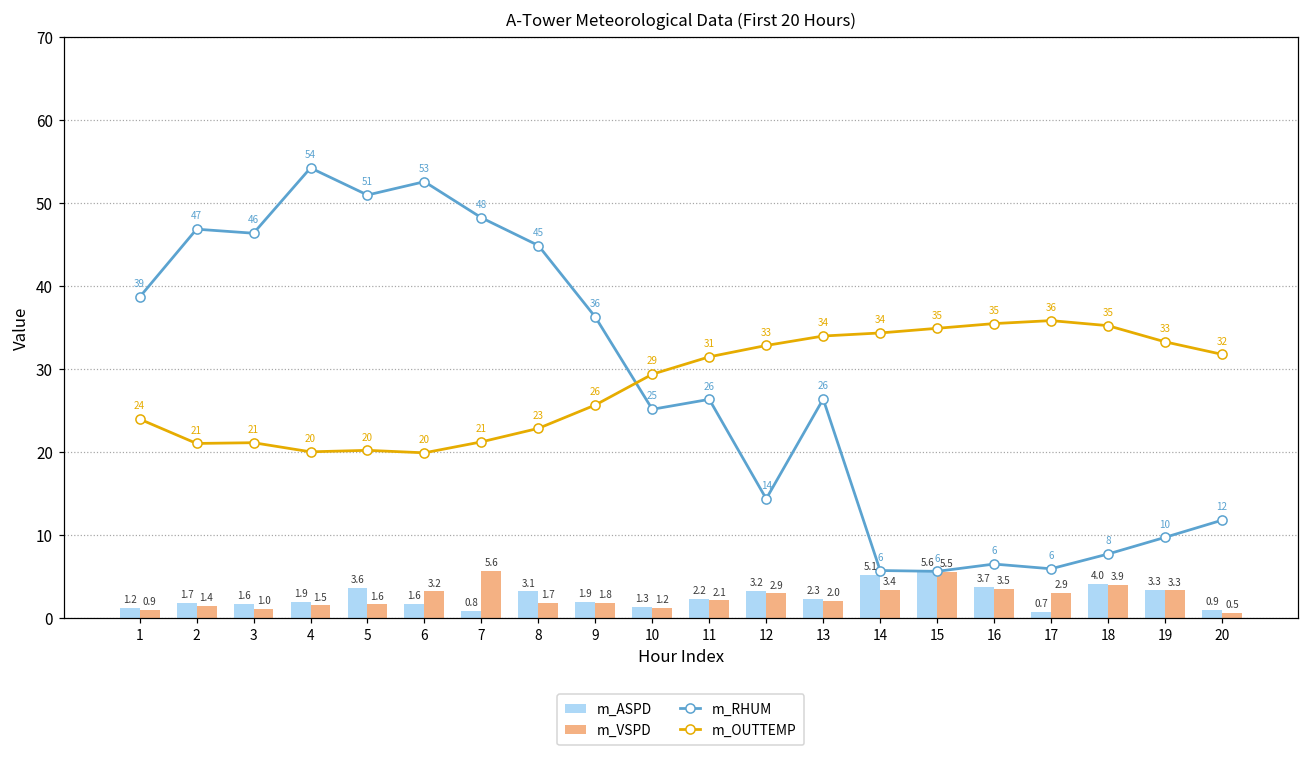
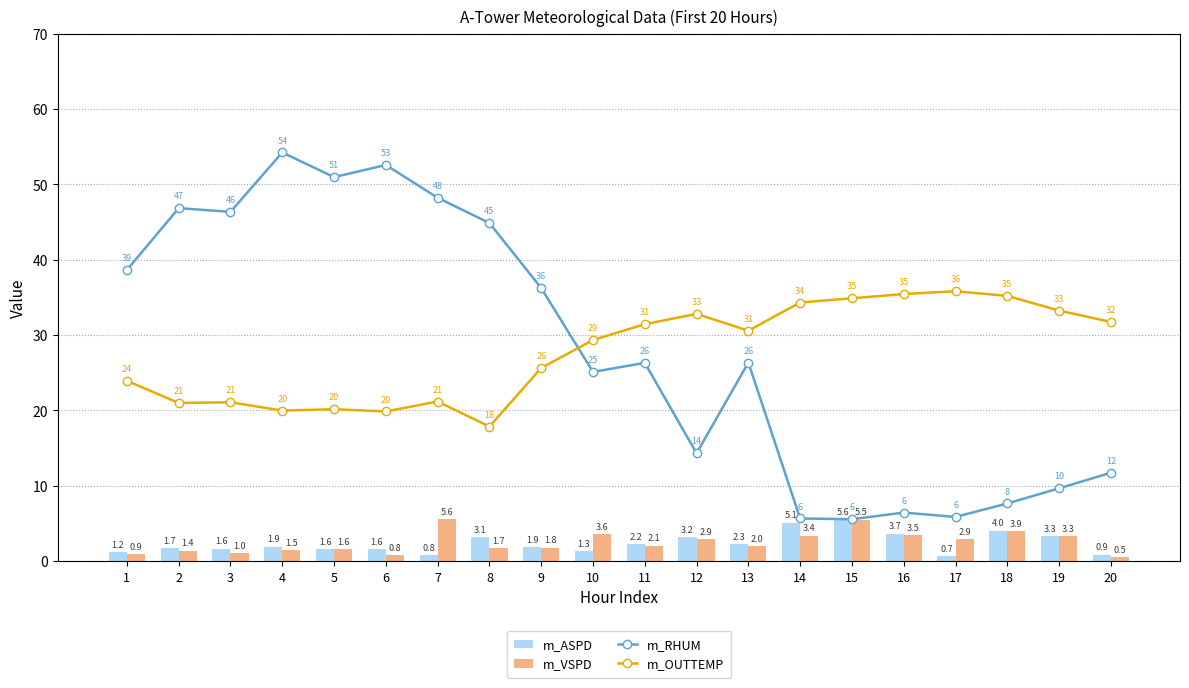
m_ASPD, 5: 3.6 -> 1.6
m_VSPD, 6: 3.2 -> 0.8
m_OUTTEMP, 8: 23 -> 18
m_VSPD, 10: 1.2 -> 3.6
m_OUTTEMP, 13: 34 -> 31
